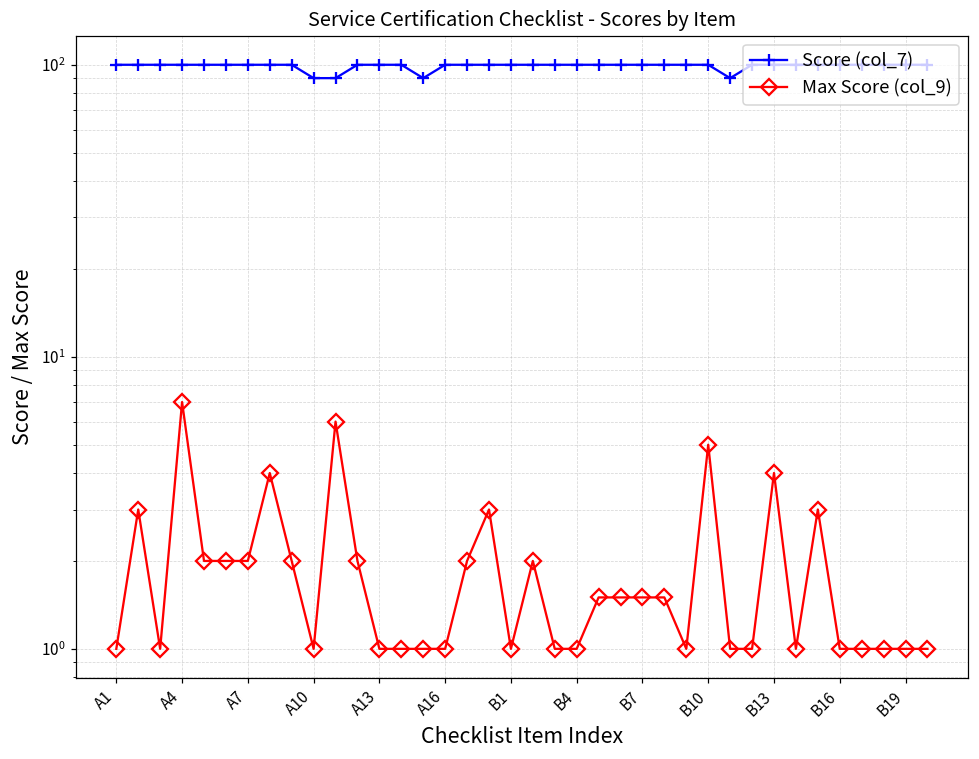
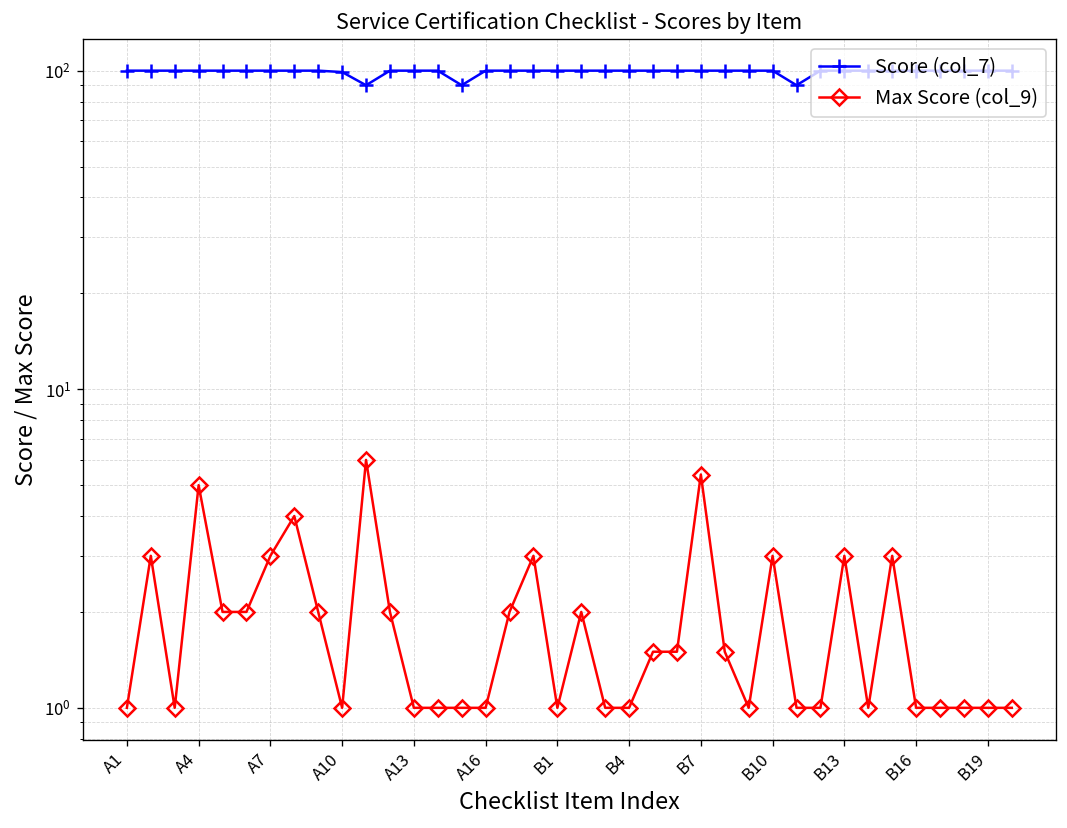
Max Score (col_9), A4: 7 -> 5
Max Score (col_9), A7: 2 -> 3
Score (col_7), A10: 90 -> 99
Max Score (col_9), B7: 1.5 -> 5.4
Max Score (col_9), B10: 5 -> 3
Max Score (col_9), B13: 4 -> 3
